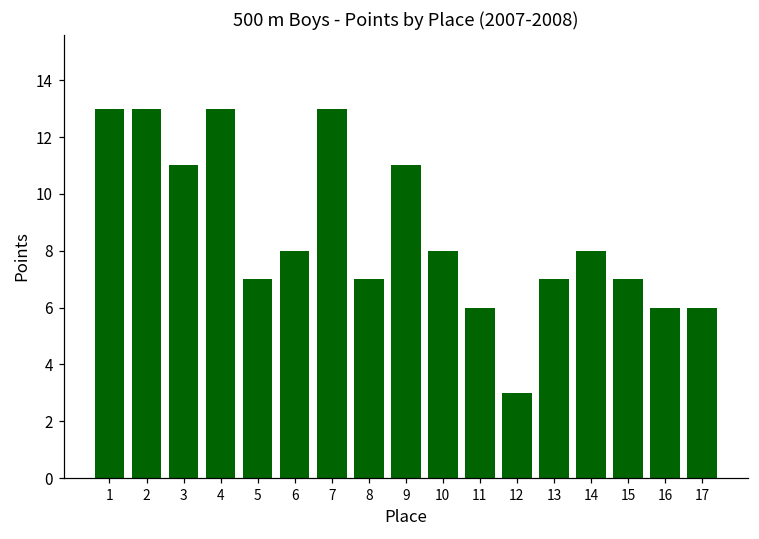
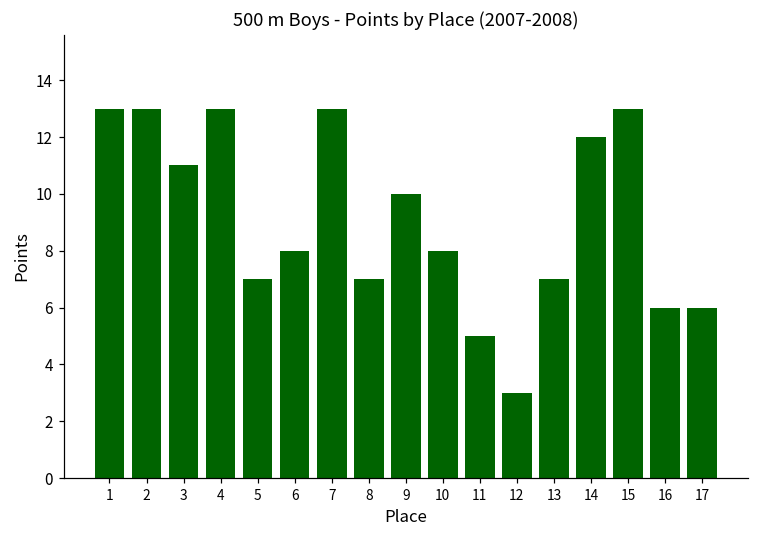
9: 11 -> 10
11: 6 -> 5
14: 8 -> 12
15: 7 -> 13
